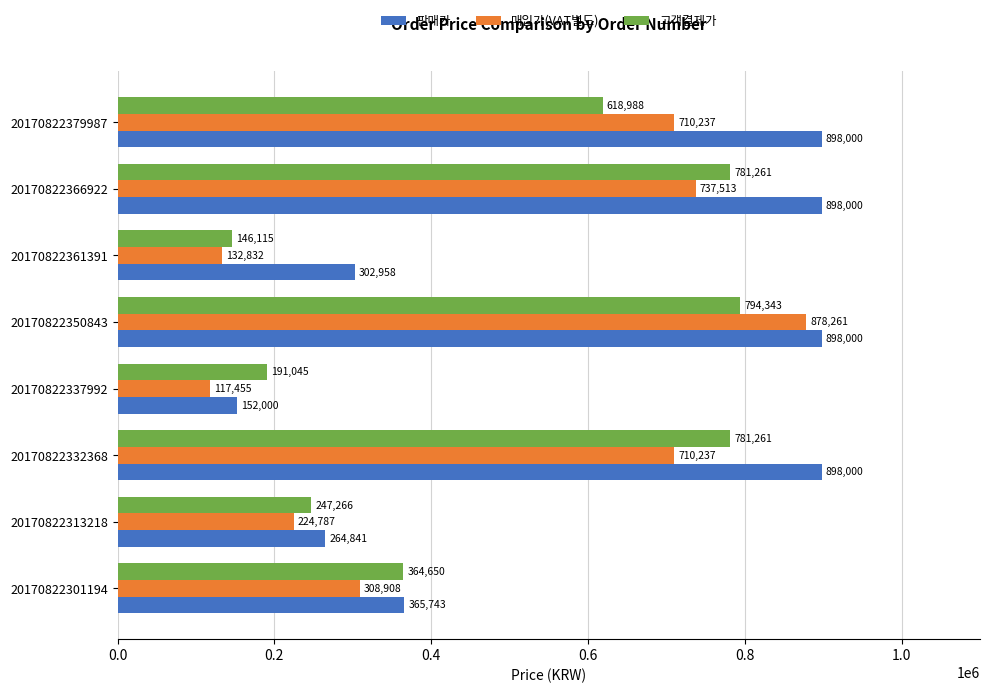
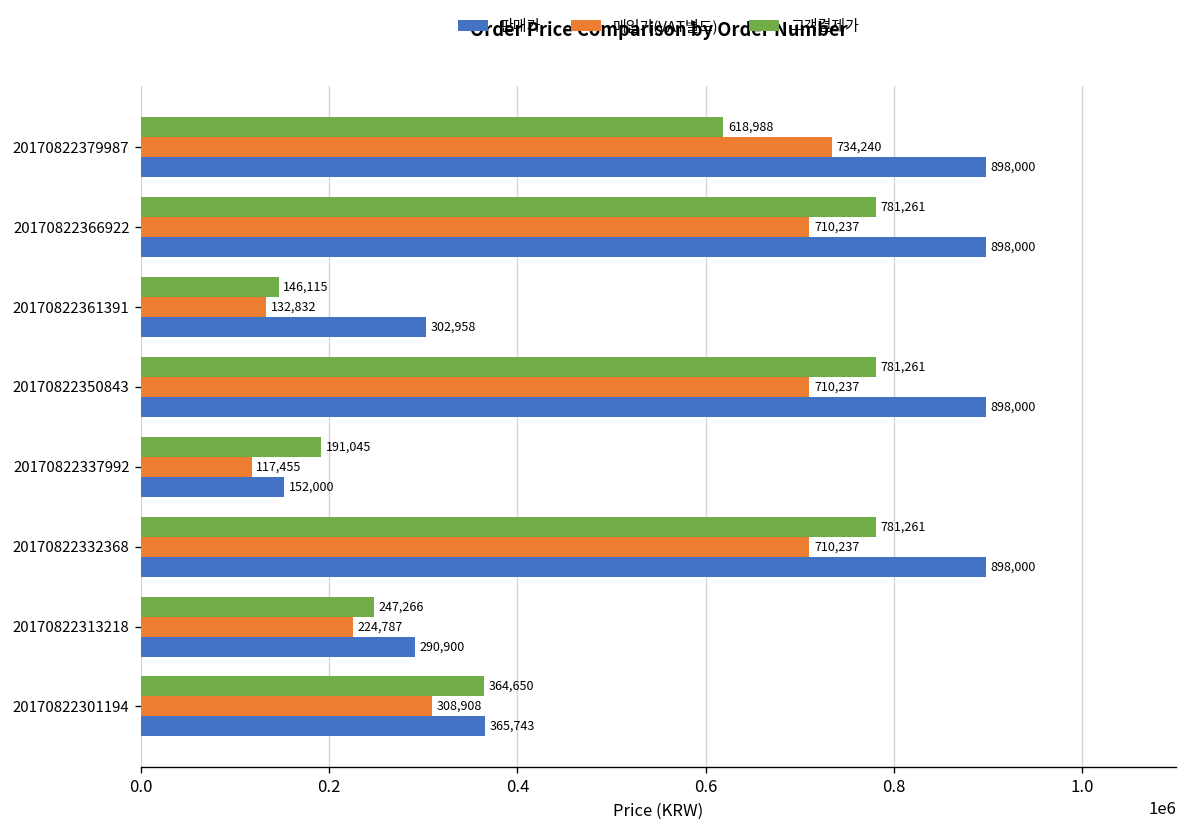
매입가(VAT별도), 20170822379987: 710,237 -> 734,240
매입가(VAT별도), 20170822366922: 737,513 -> 710,237
고객결제가, 20170822350843: 794,343 -> 781,261
매입가(VAT별도), 20170822350843: 878,261 -> 710,237
판매가, 20170822313218: 264,841 -> 290,900
